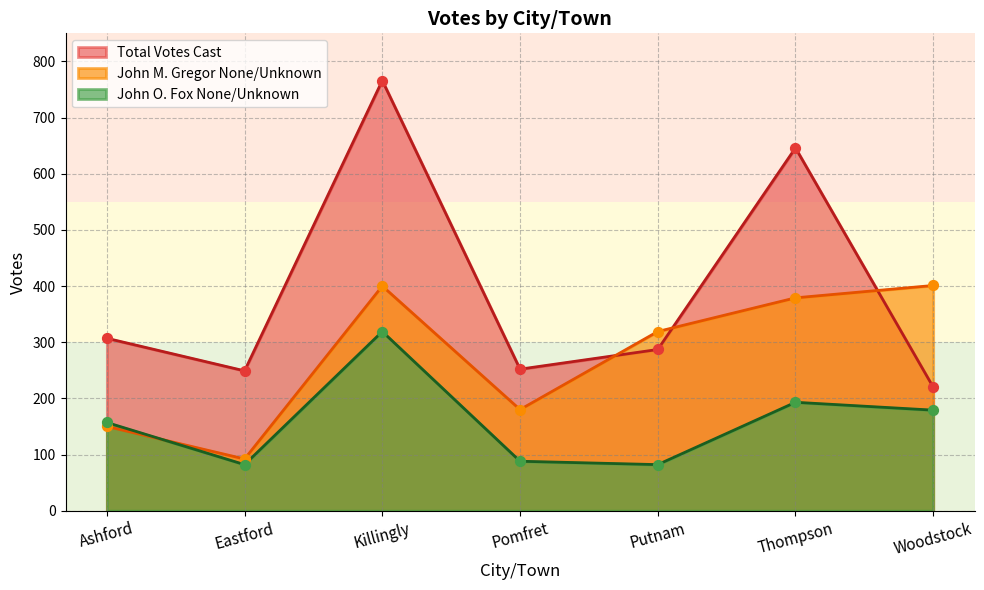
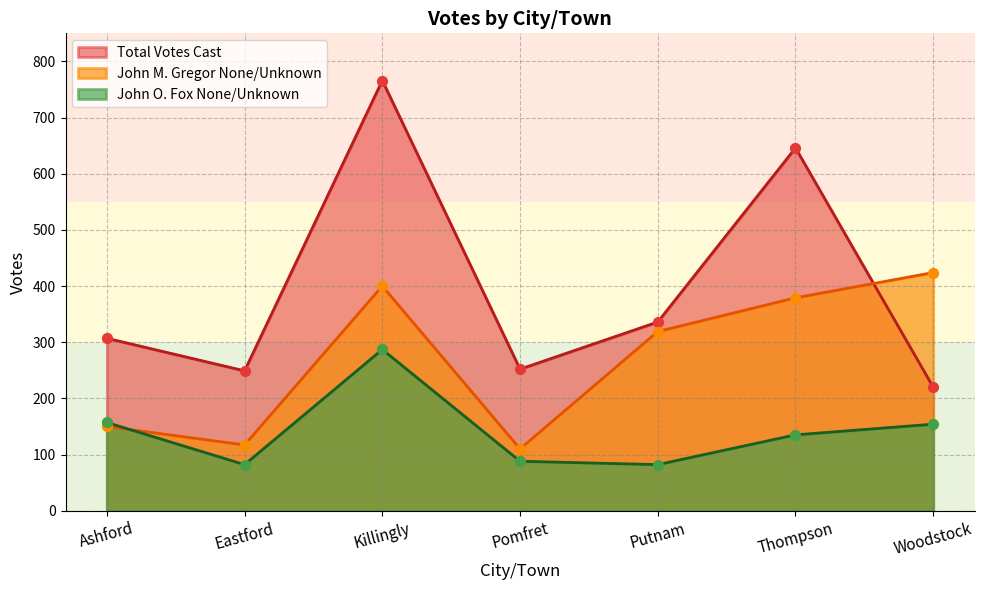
John M. Gregor None/Unknown, Eastford: 90 -> 120
John O. Fox None/Unknown, Killingly: 320 -> 290
John M. Gregor None/Unknown, Pomfret: 180 -> 110
Total Votes Cast, Putnam: 290 -> 340
John O. Fox None/Unknown, Thompson: 190 -> 140
John M. Gregor None/Unknown, Woodstock: 400 -> 420
John O. Fox None/Unknown, Woodstock: 180 -> 150
